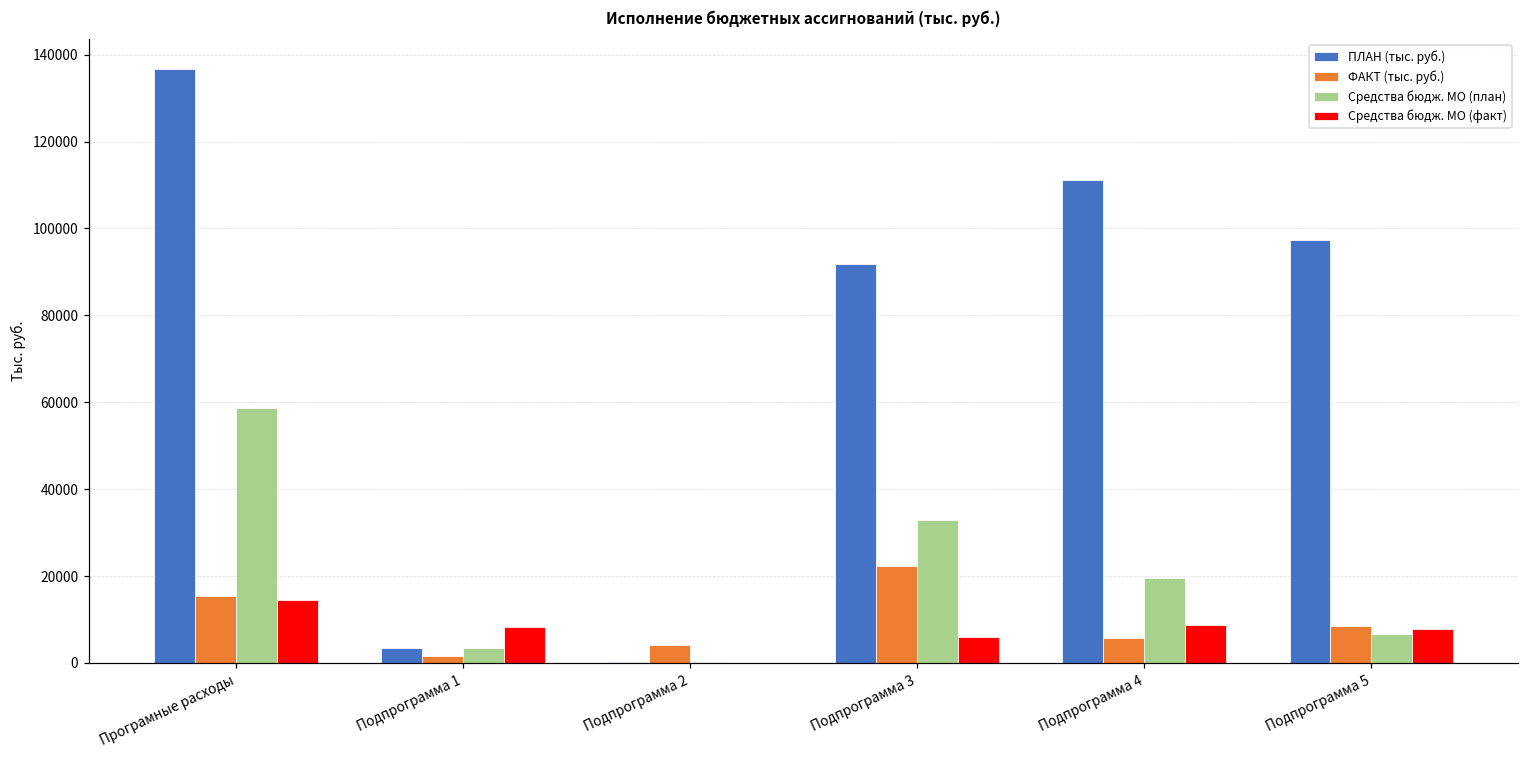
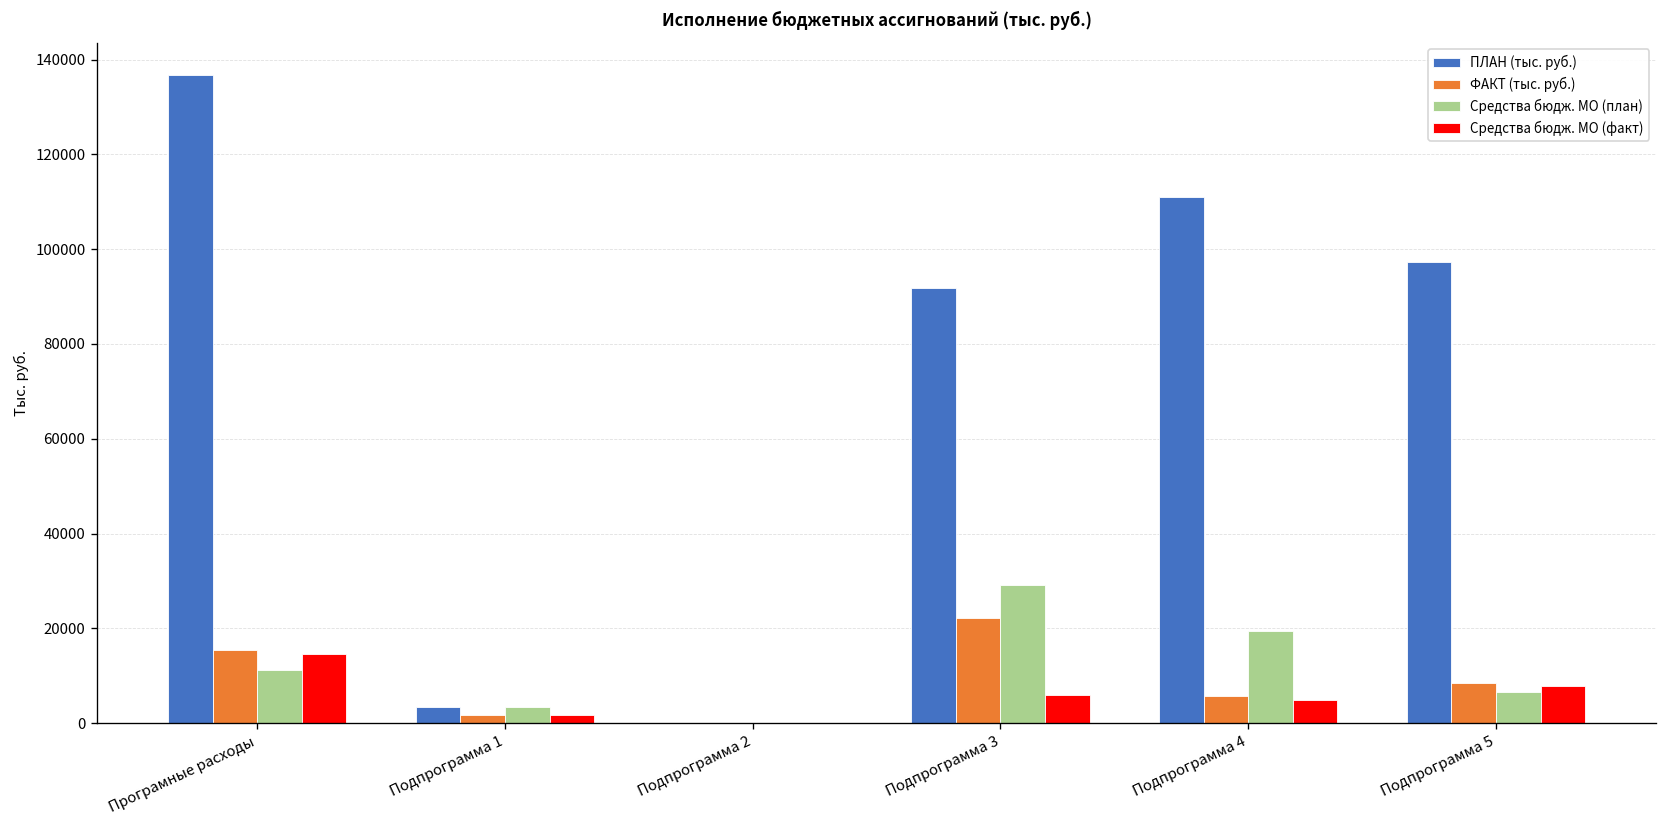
Средства бюдж. МО (план), Програмные расходы: 59000 -> 11000
Средства бюдж. МО (факт), Подпрограмма 1: 8000 -> 2000
ФАКТ (тыс. руб.), Подпрограмма 2: 4000 -> 0
Средства бюдж. МО (план), Подпрограмма 3: 33000 -> 29000
Средства бюдж. МО (факт), Подпрограмма 4: 9000 -> 5000
